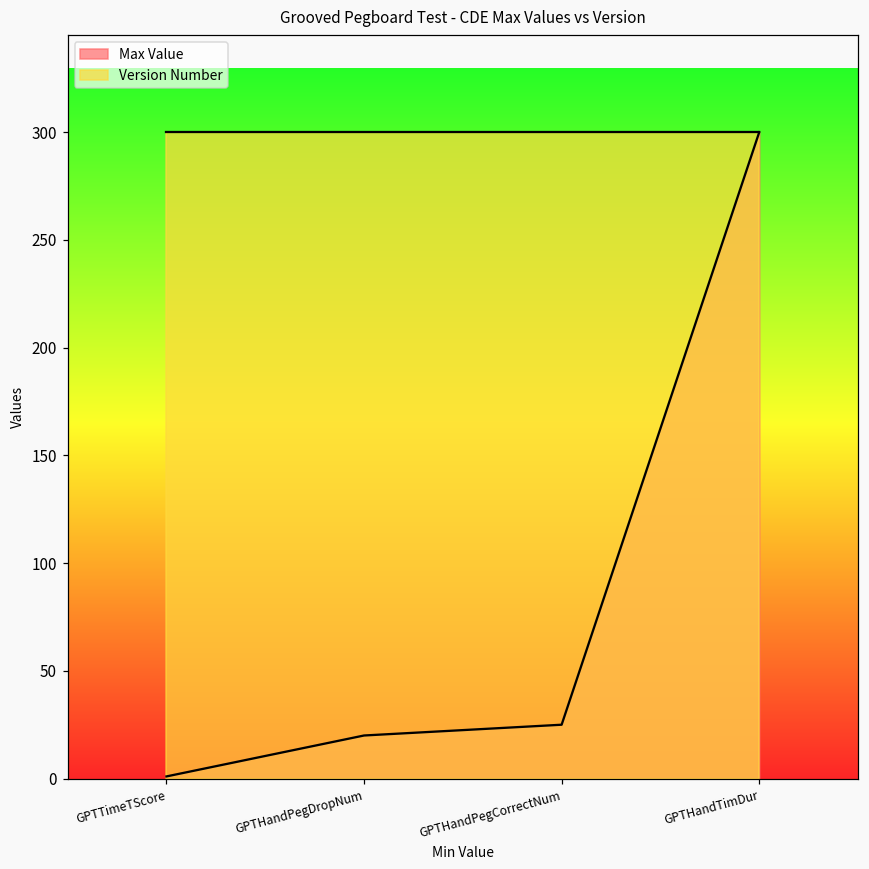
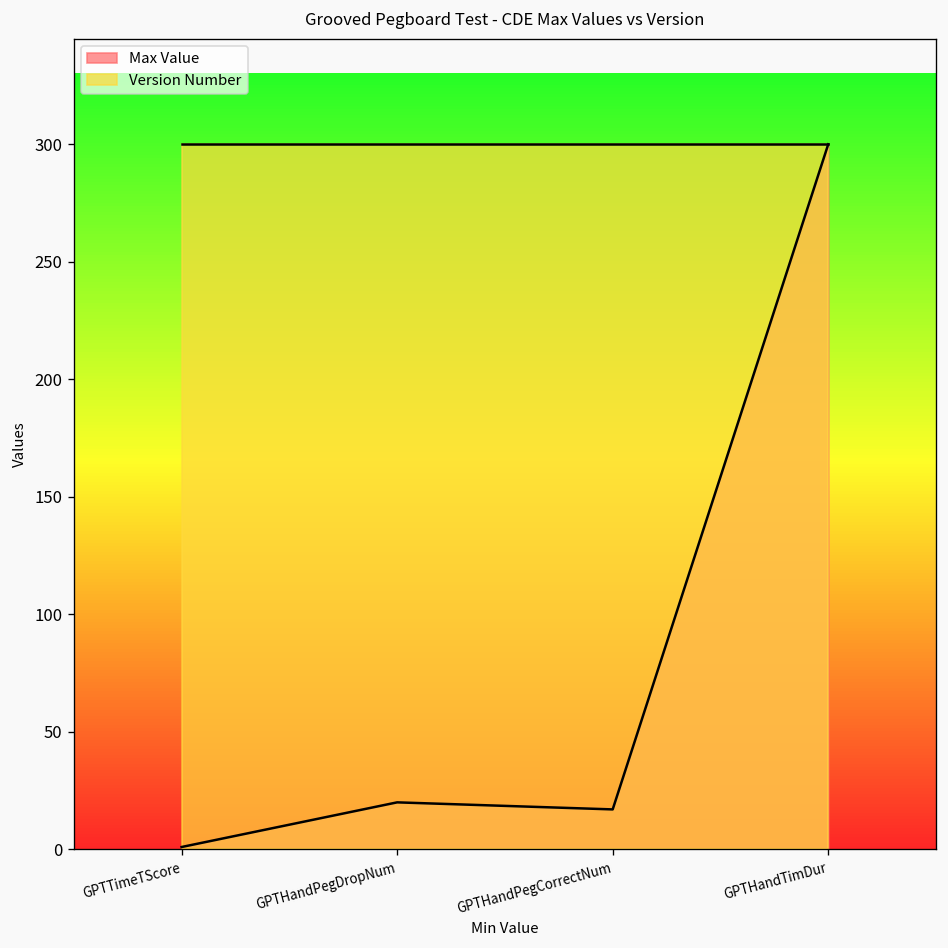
Max Value, GPTHandPegCorrectNum: 25 -> 17
